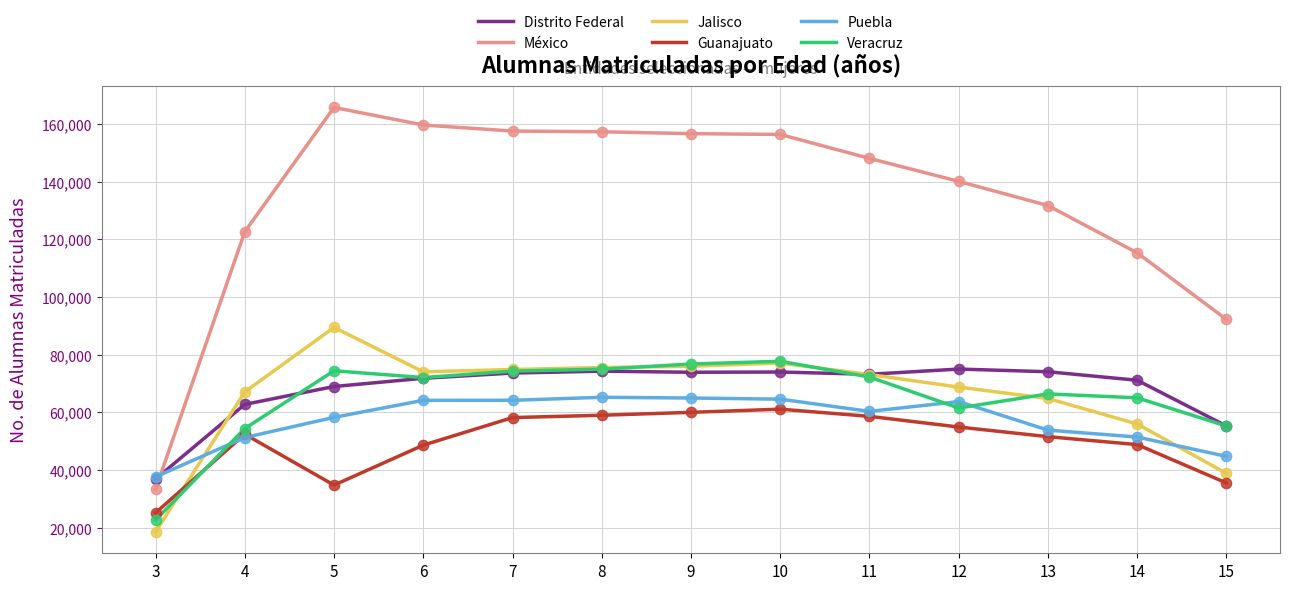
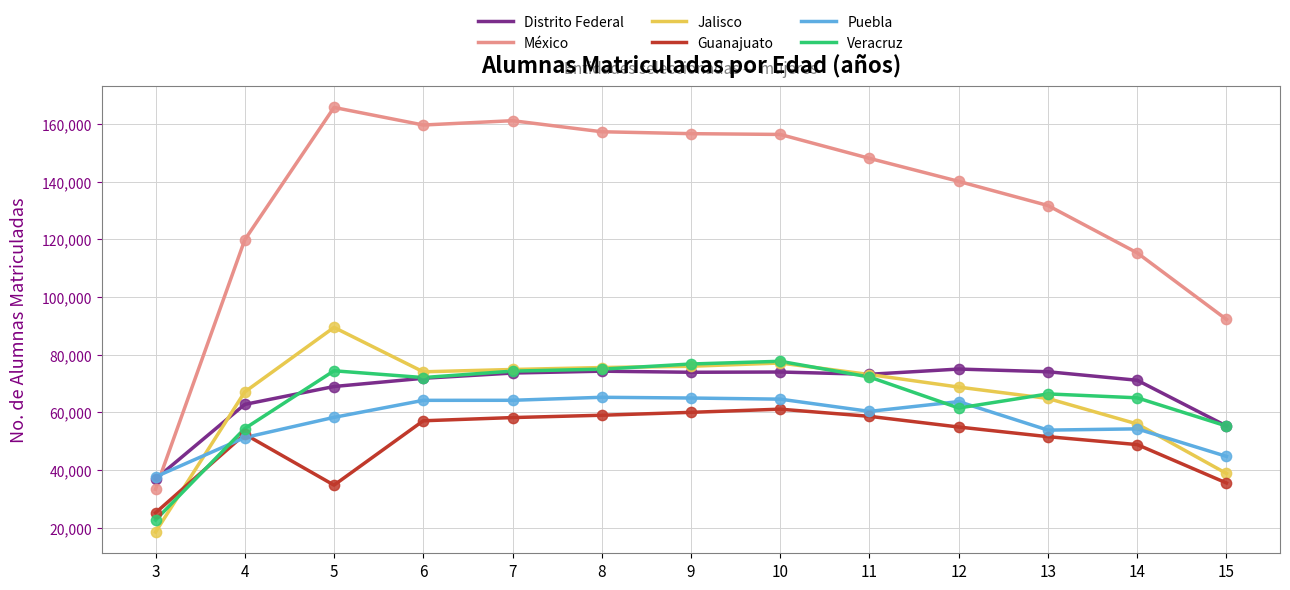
México, 4: 123,000 -> 120,000
Guanajuato, 6: 49,000 -> 57,000
México, 7: 157,000 -> 161,000
Puebla, 14: 51,000 -> 54,000
